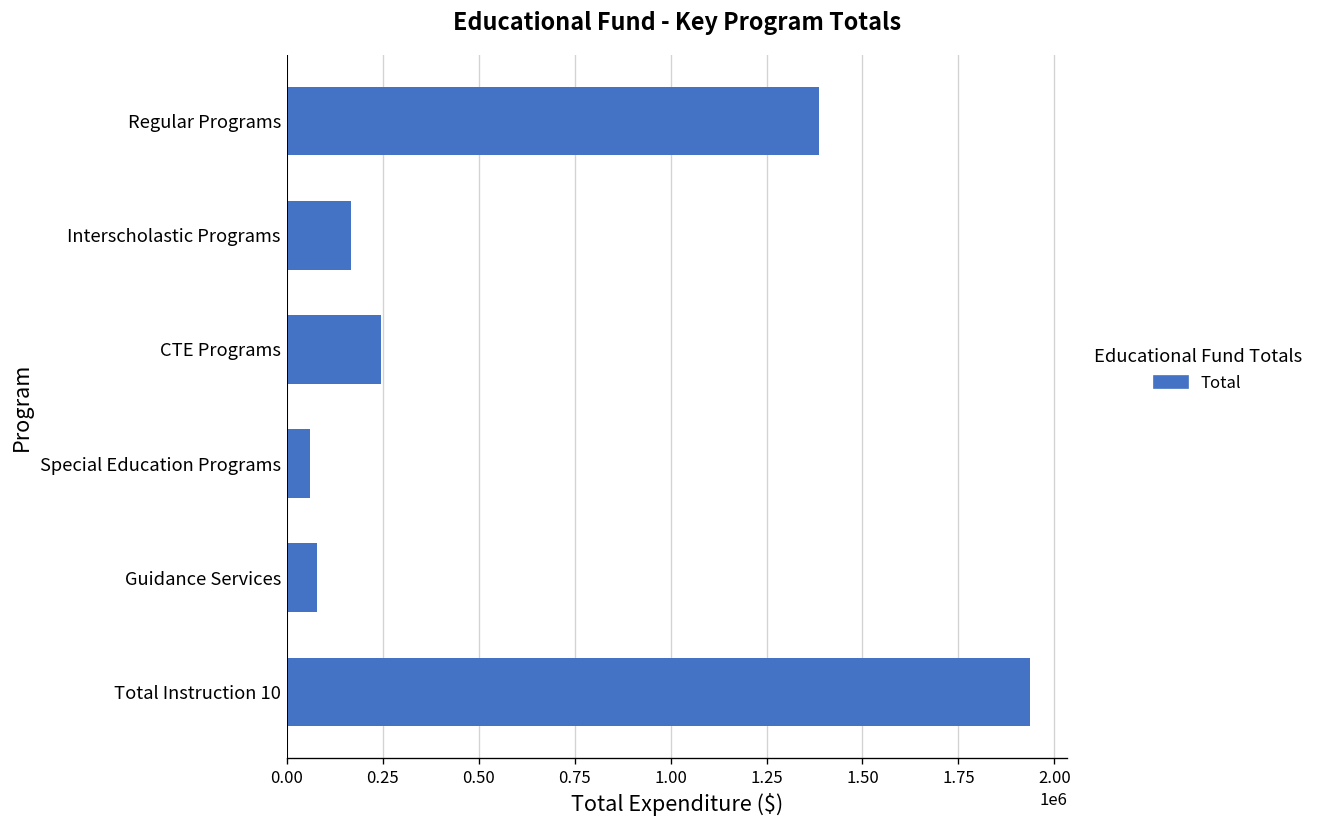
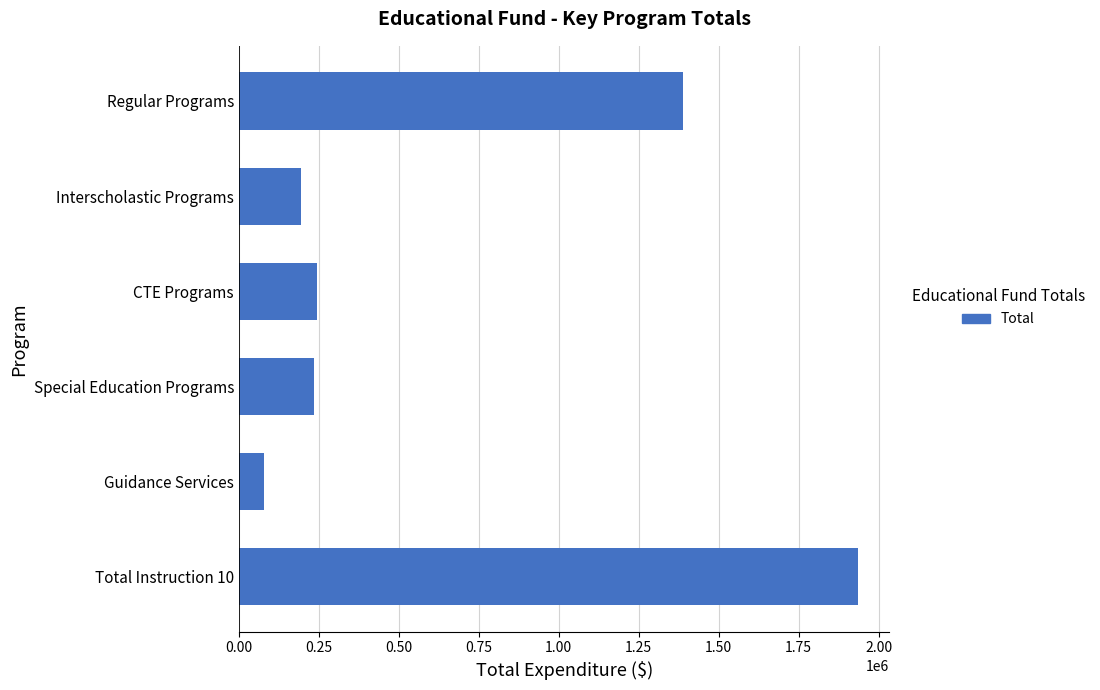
Interscholastic Programs: 170000 -> 190000
Special Education Programs: 60000 -> 240000
